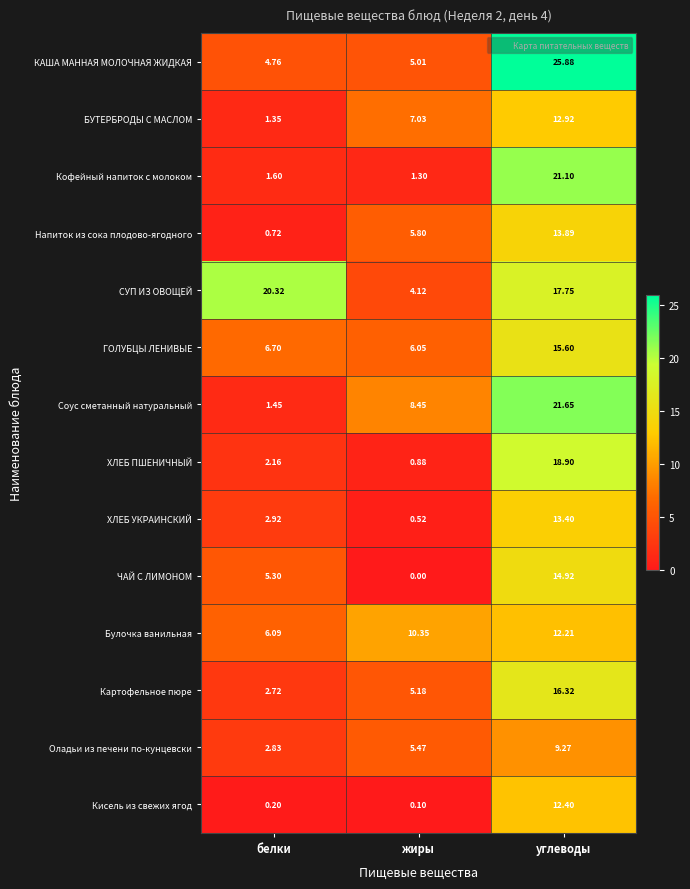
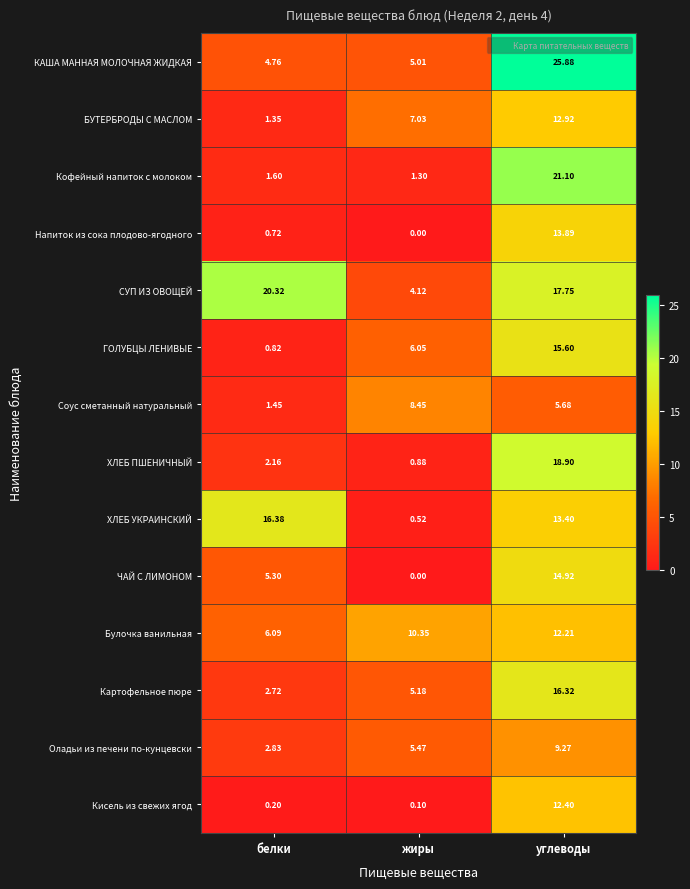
Напиток из сока плодово-ягодного, жиры: 5.80 -> 0.00
ГОЛУБЦЫ ЛЕНИВЫЕ, белки: 6.70 -> 0.82
Соус сметанный натуральный, углеводы: 21.65 -> 5.68
ХЛЕБ УКРАИНСКИЙ, белки: 2.92 -> 16.38
